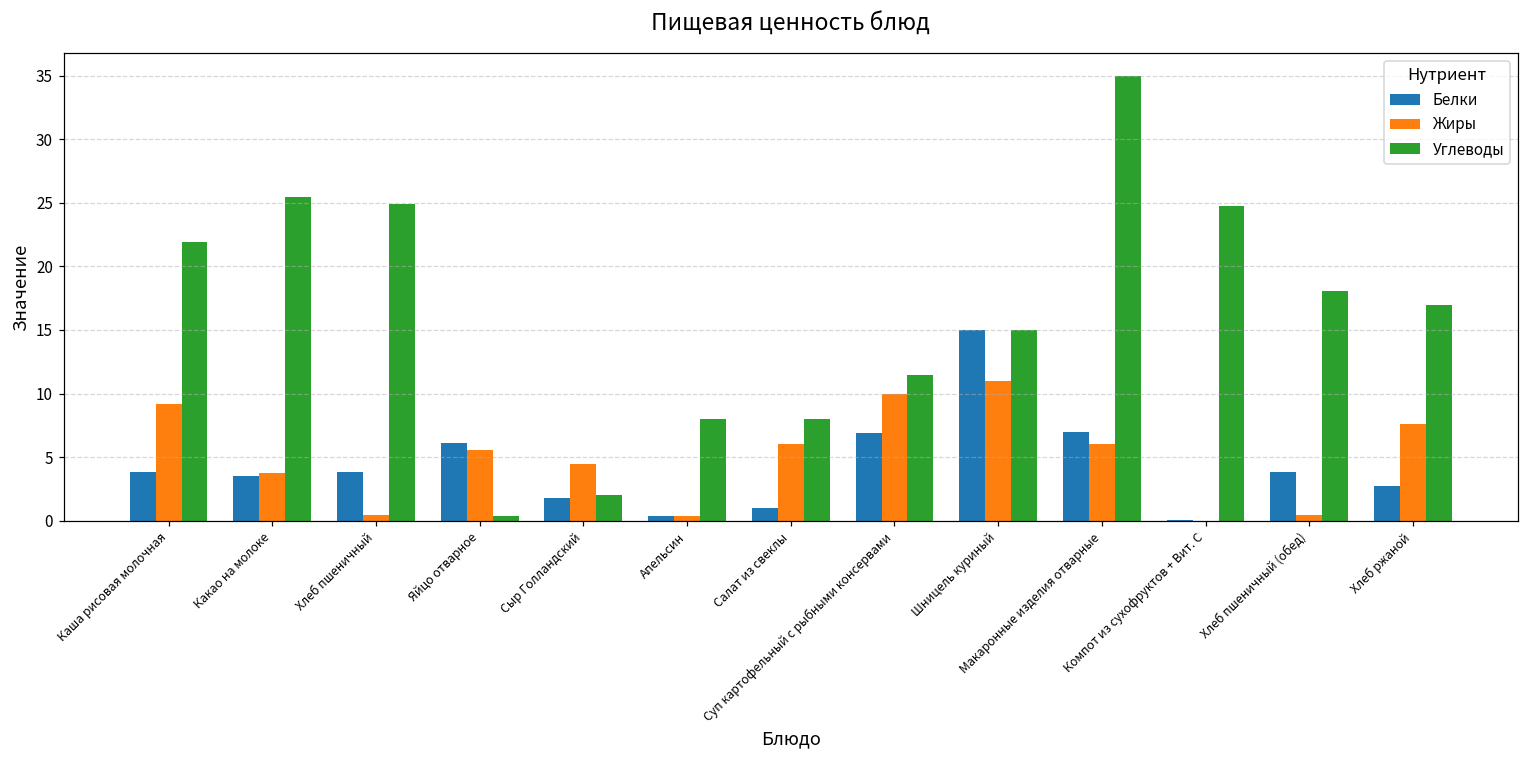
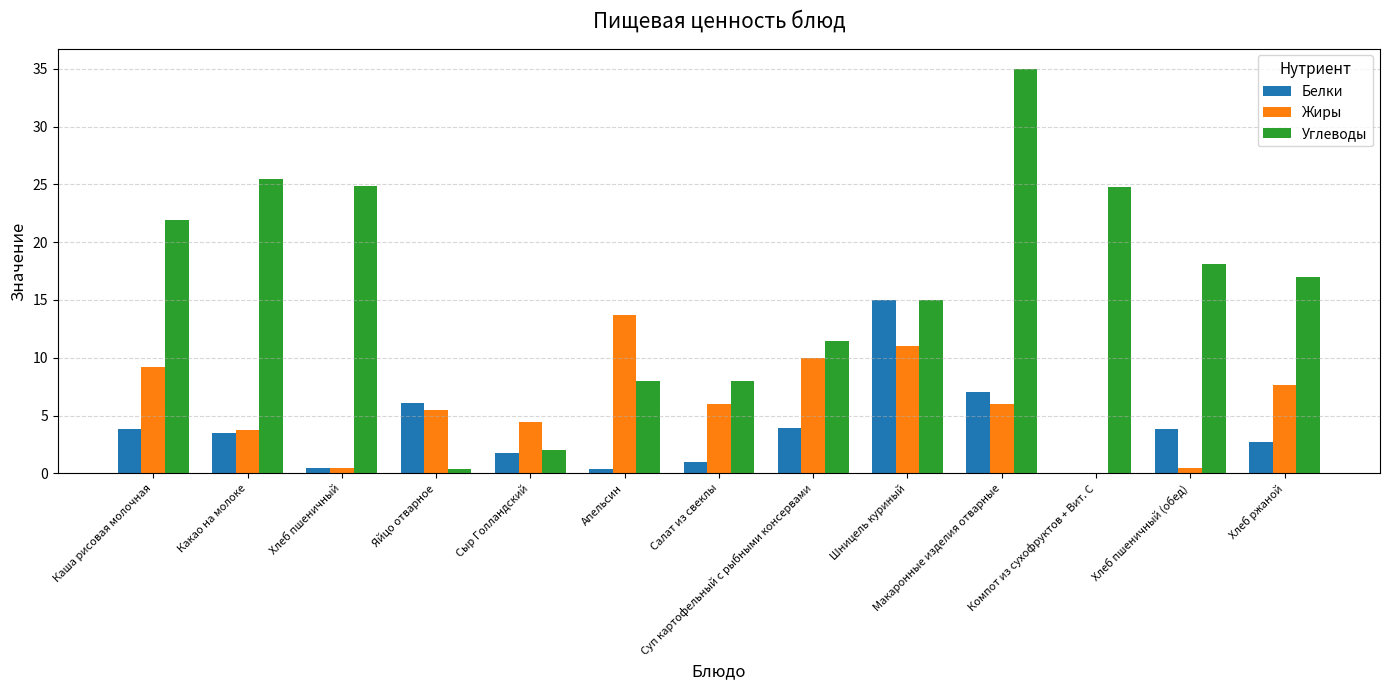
Белки, Хлеб пшеничный: 3.8 -> 0.5
Жиры, Апельсин: 0.4 -> 13.7
Белки, Суп картофельный с рыбными консервами: 6.9 -> 3.9
